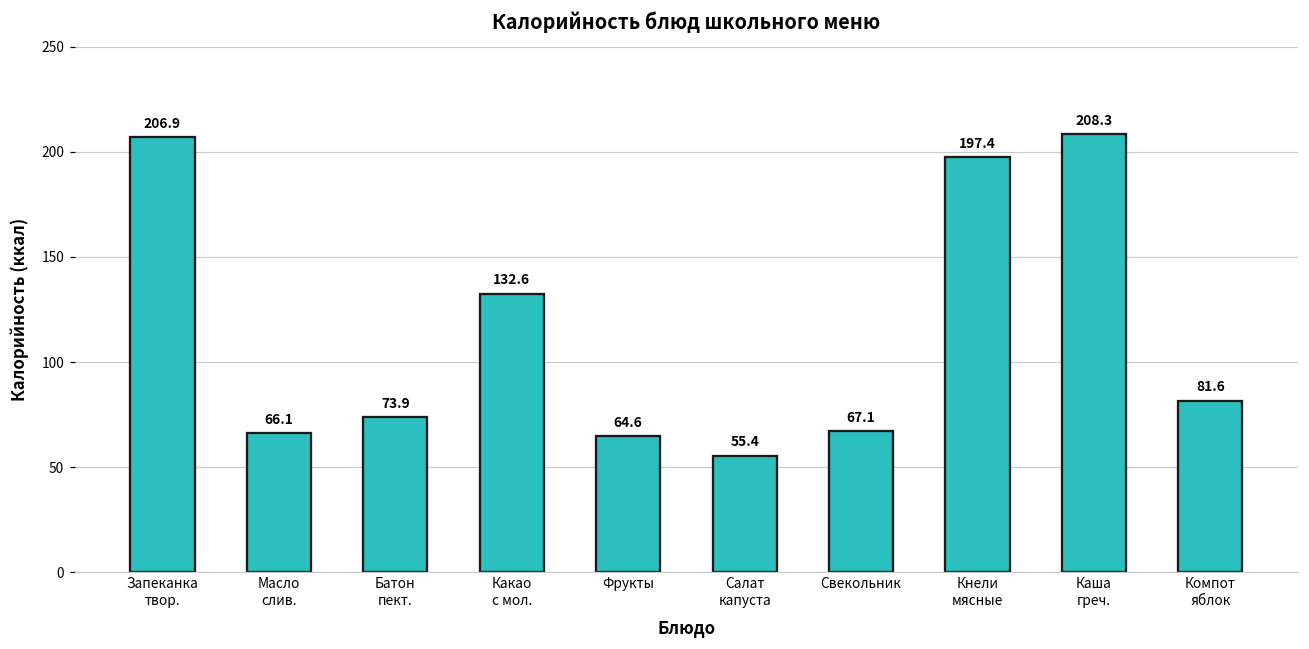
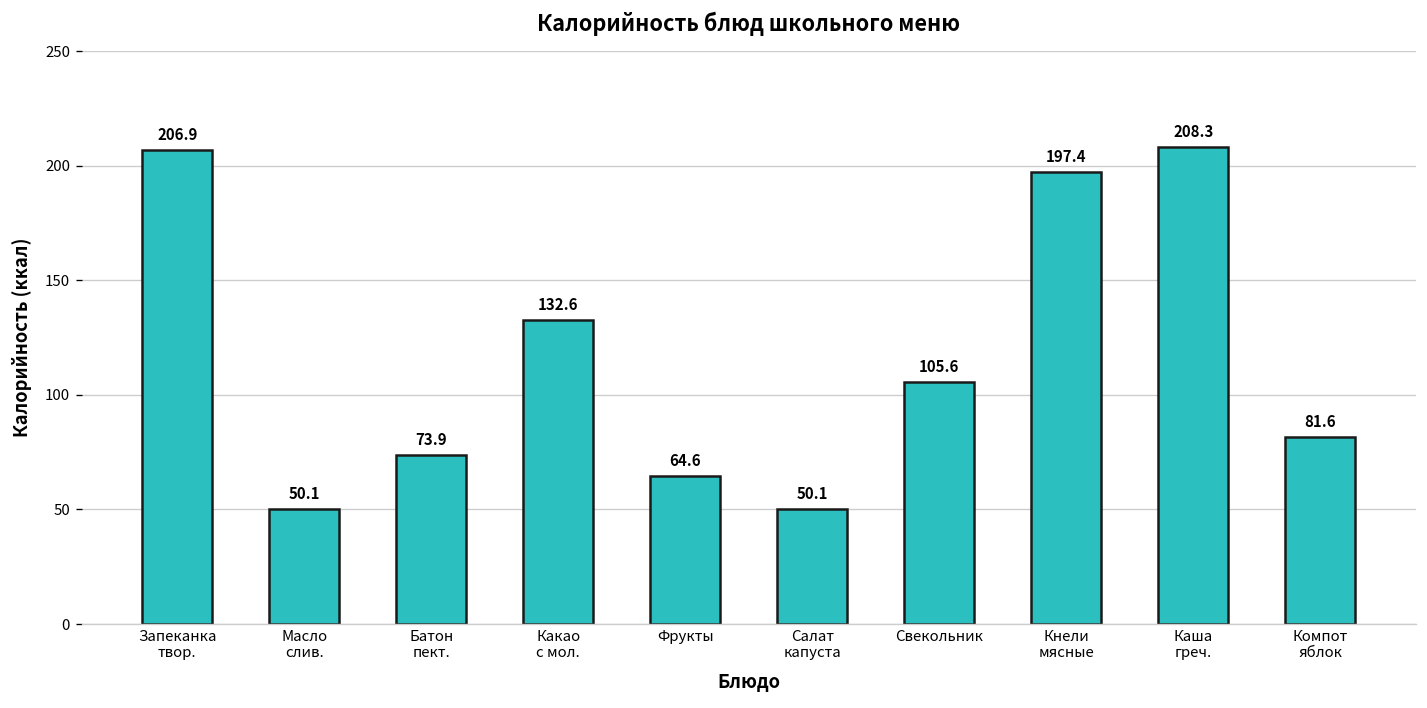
Масло слив.: 66.1 -> 50.1
Салат капуста: 55.4 -> 50.1
Свекольник: 67.1 -> 105.6
